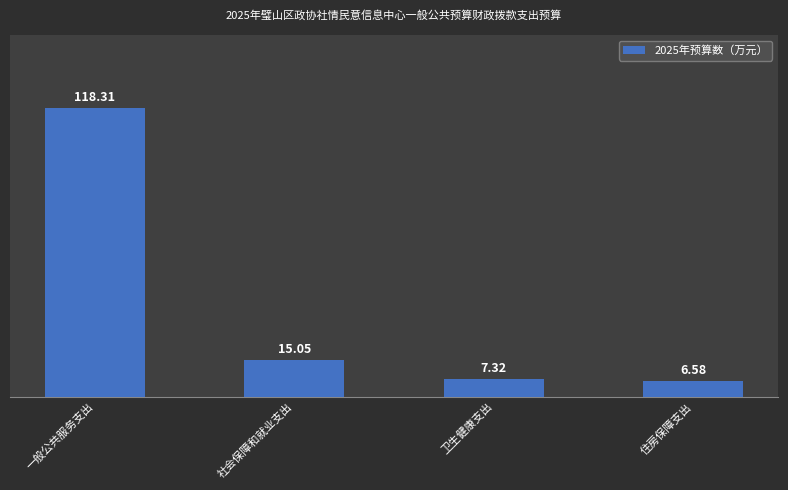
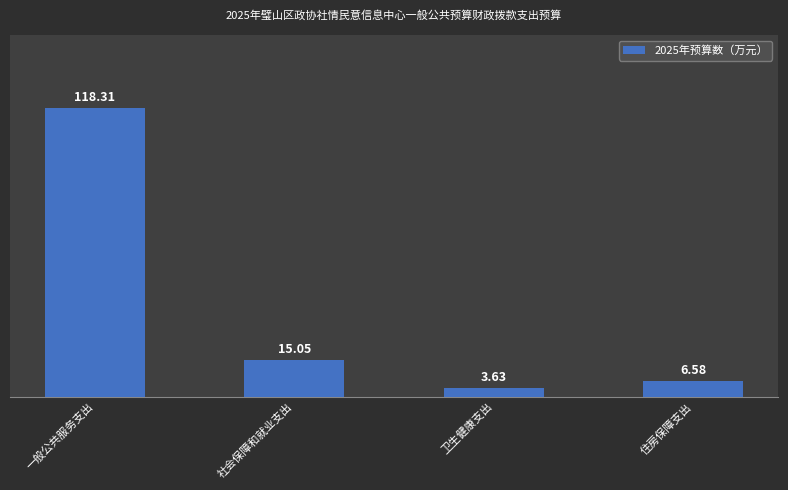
卫生健康支出: 7.32 -> 3.63
